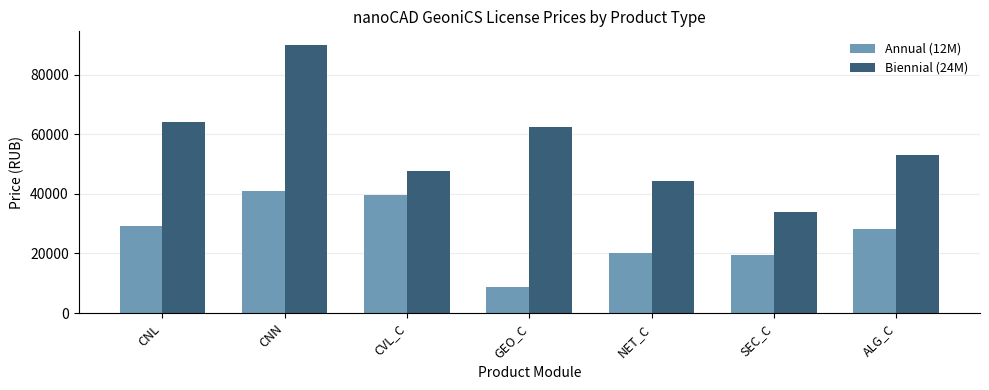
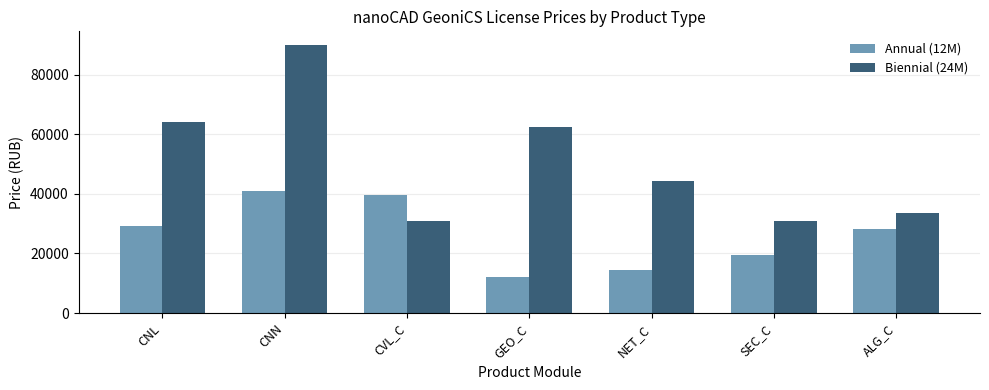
Biennial (24M), CVL_C: 48000 -> 31000
Annual (12M), GEO_C: 9000 -> 12000
Annual (12M), NET_C: 20000 -> 14000
Biennial (24M), SEC_C: 34000 -> 31000
Biennial (24M), ALG_C: 53000 -> 34000
